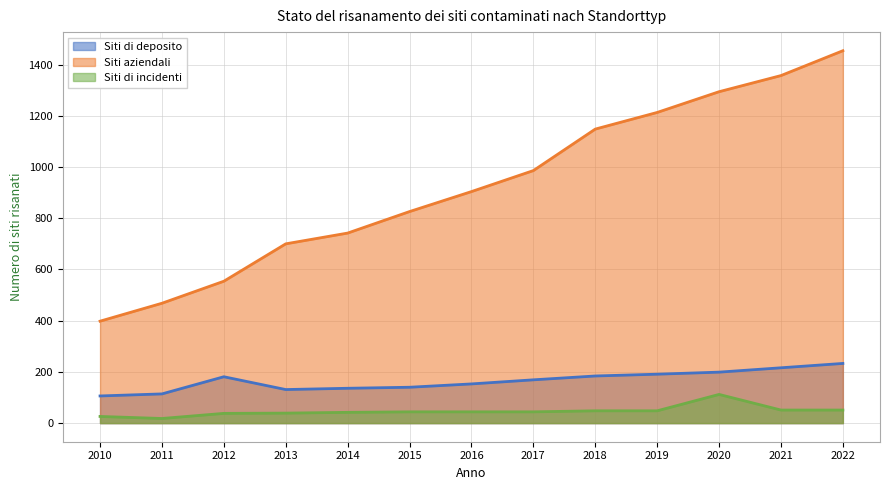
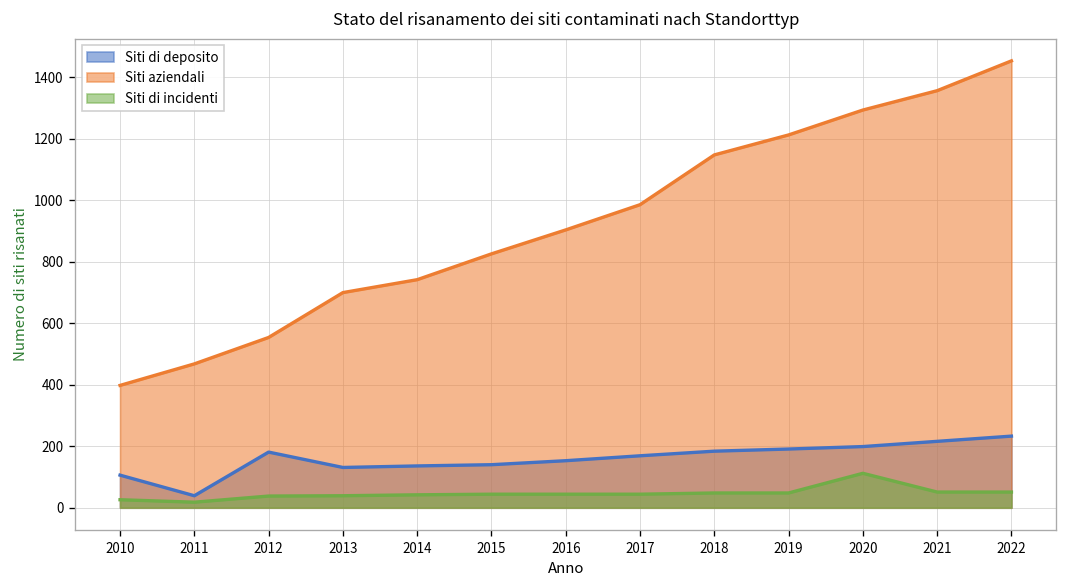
Siti di deposito, 2011: 110 -> 40
